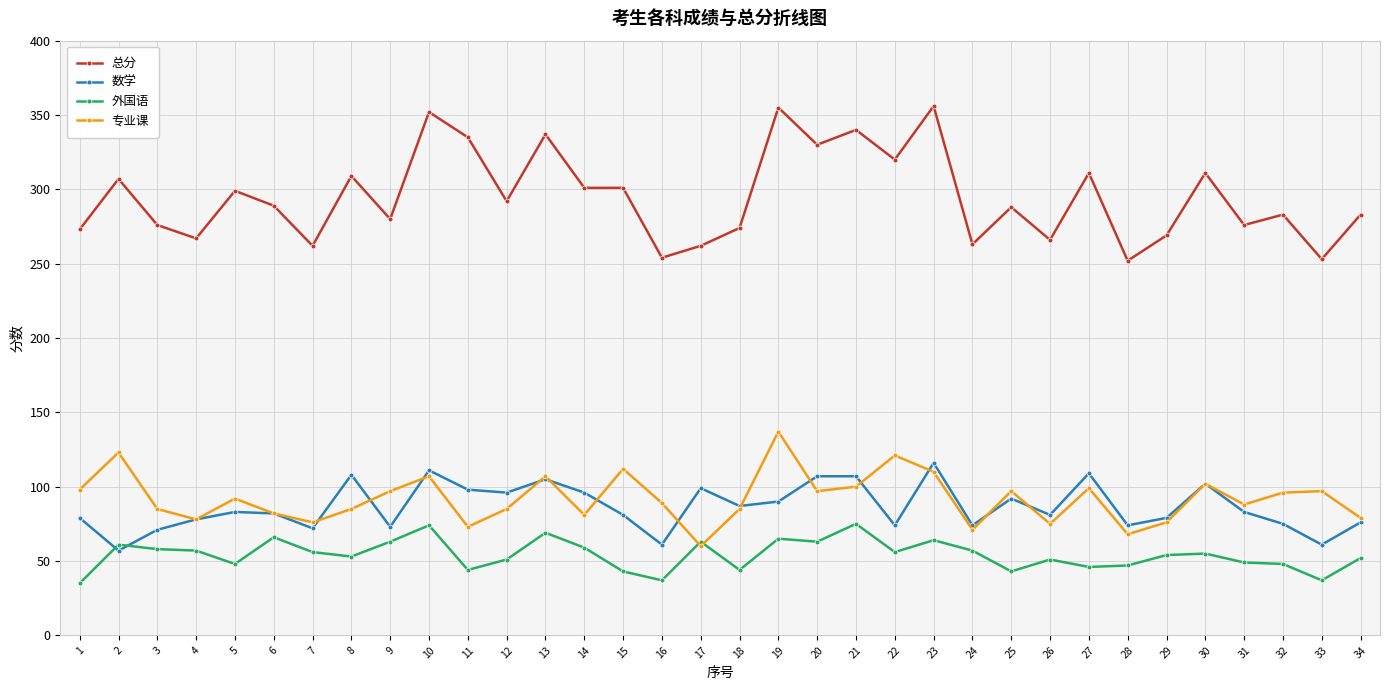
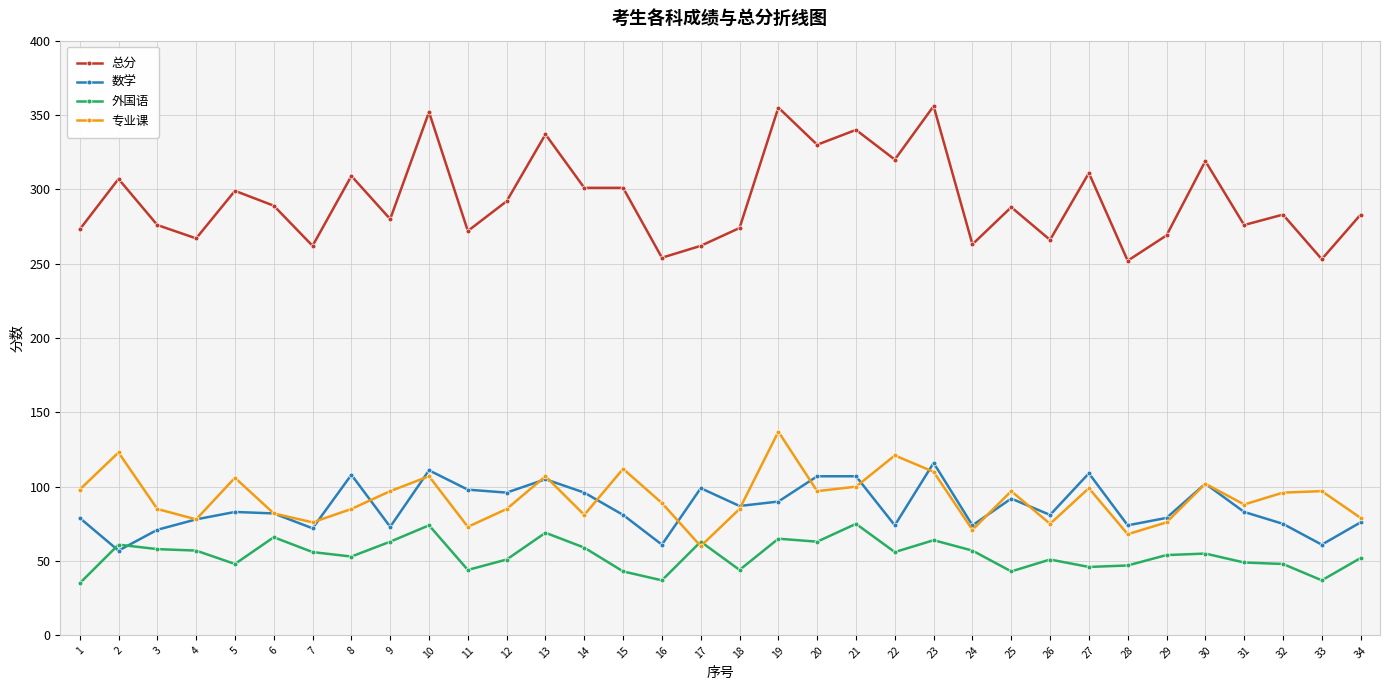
专业课, 5: 92 -> 106
总分, 11: 335 -> 272
总分, 30: 311 -> 319
